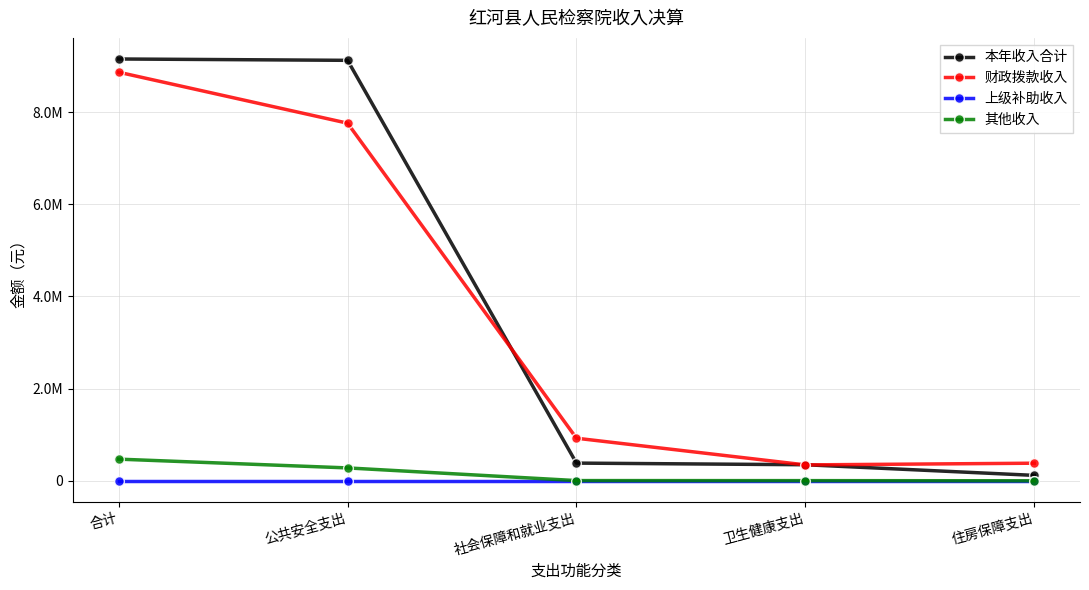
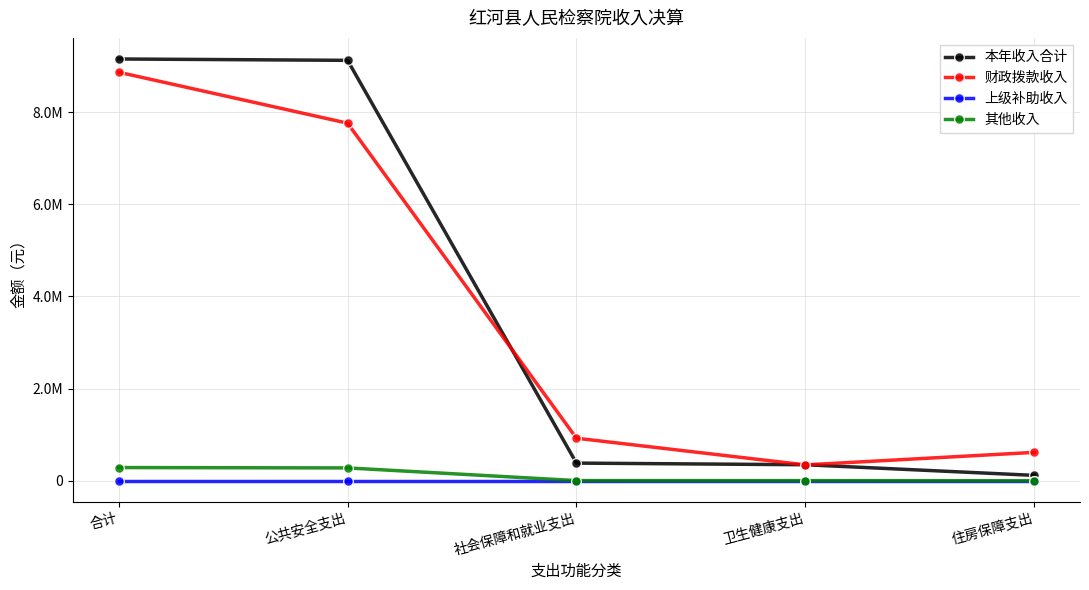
其他收入, 合计: 500000 -> 300000
财政拨款收入, 住房保障支出: 400000 -> 600000
